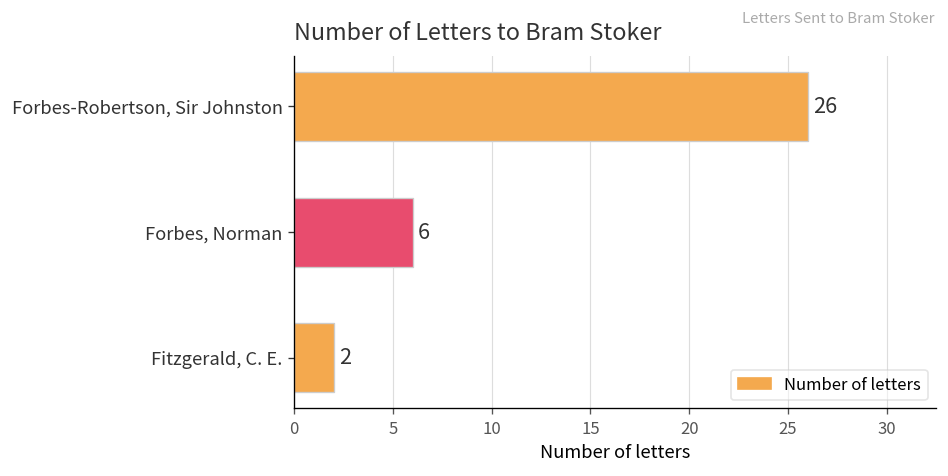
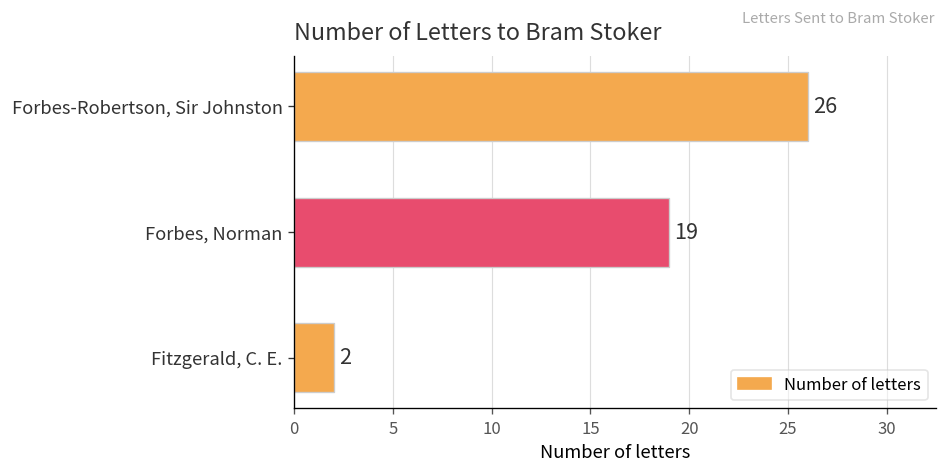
Forbes, Norman: 6 -> 19
